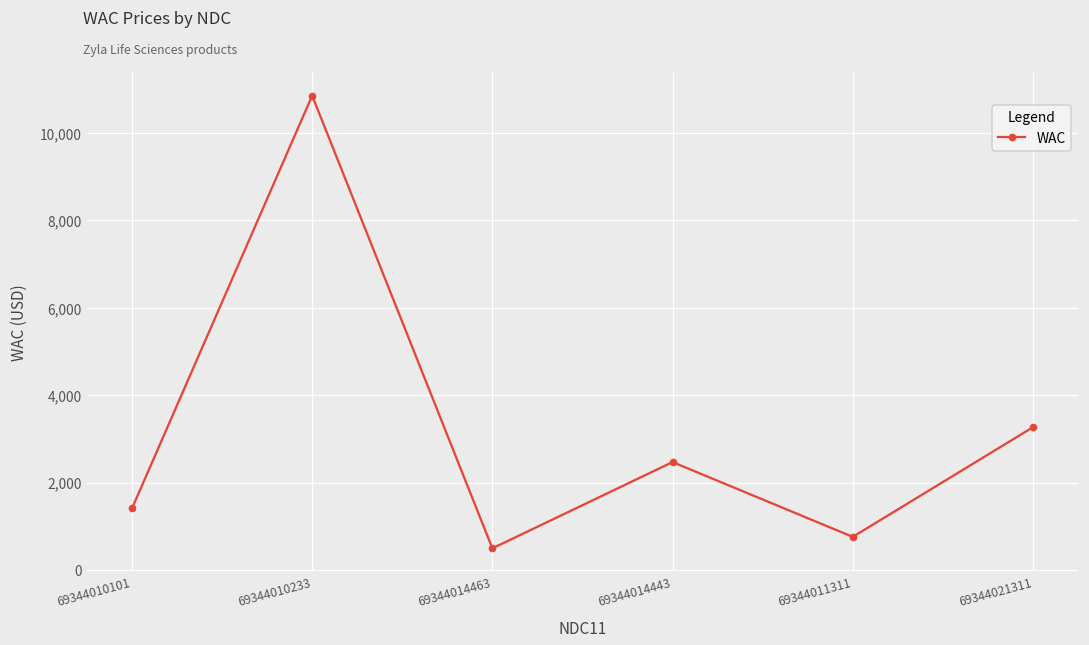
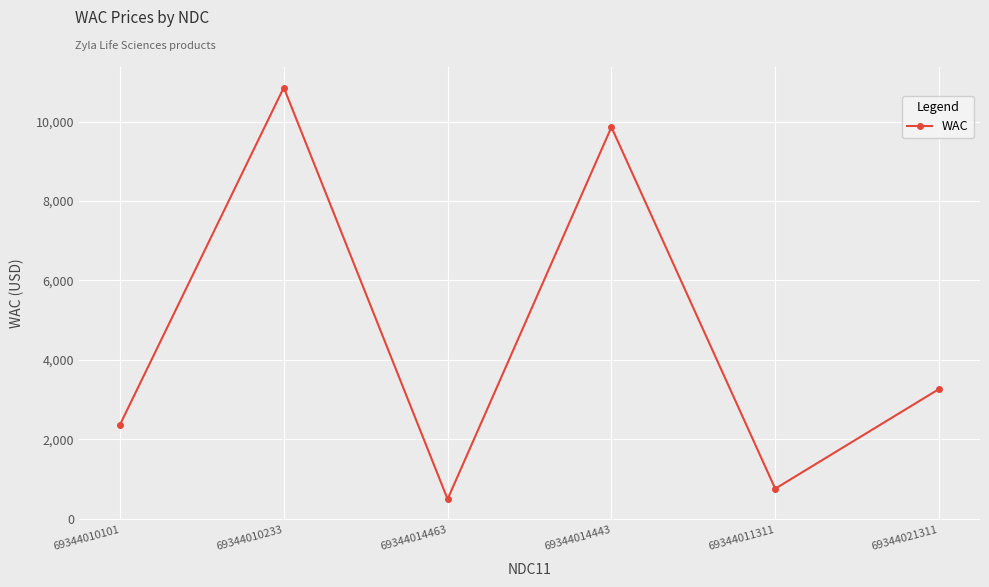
69344010101: 1,400 -> 2,400
69344014443: 2,500 -> 9,900
